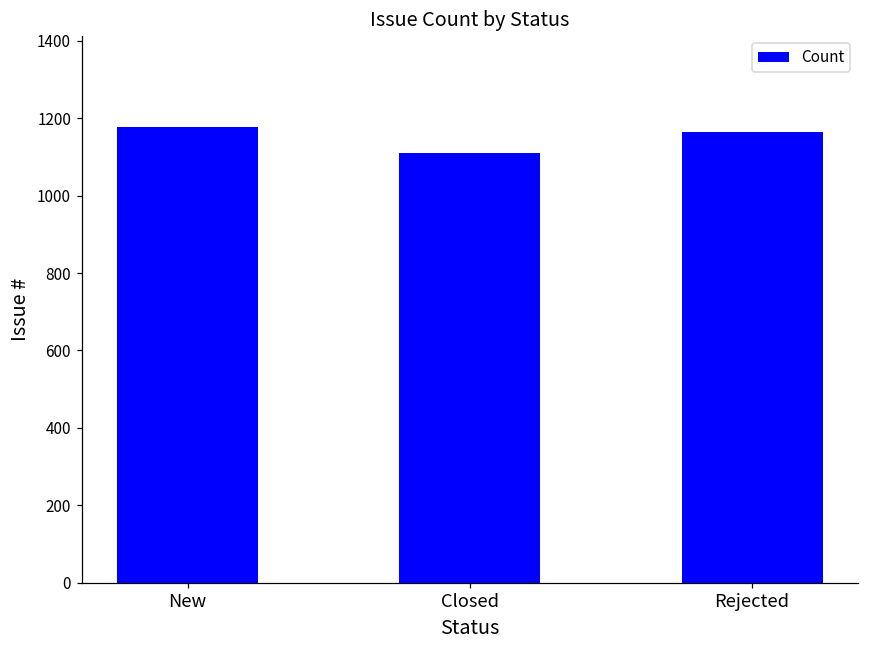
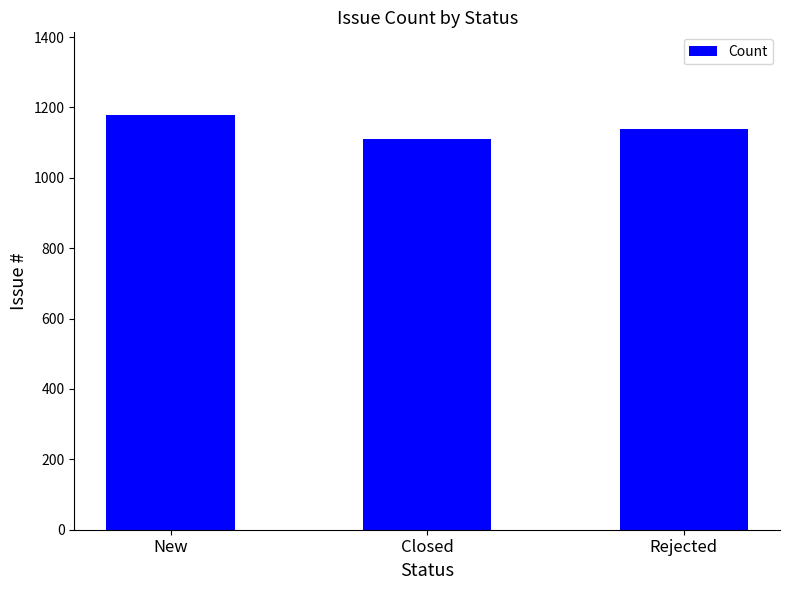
Rejected: 1170 -> 1140
